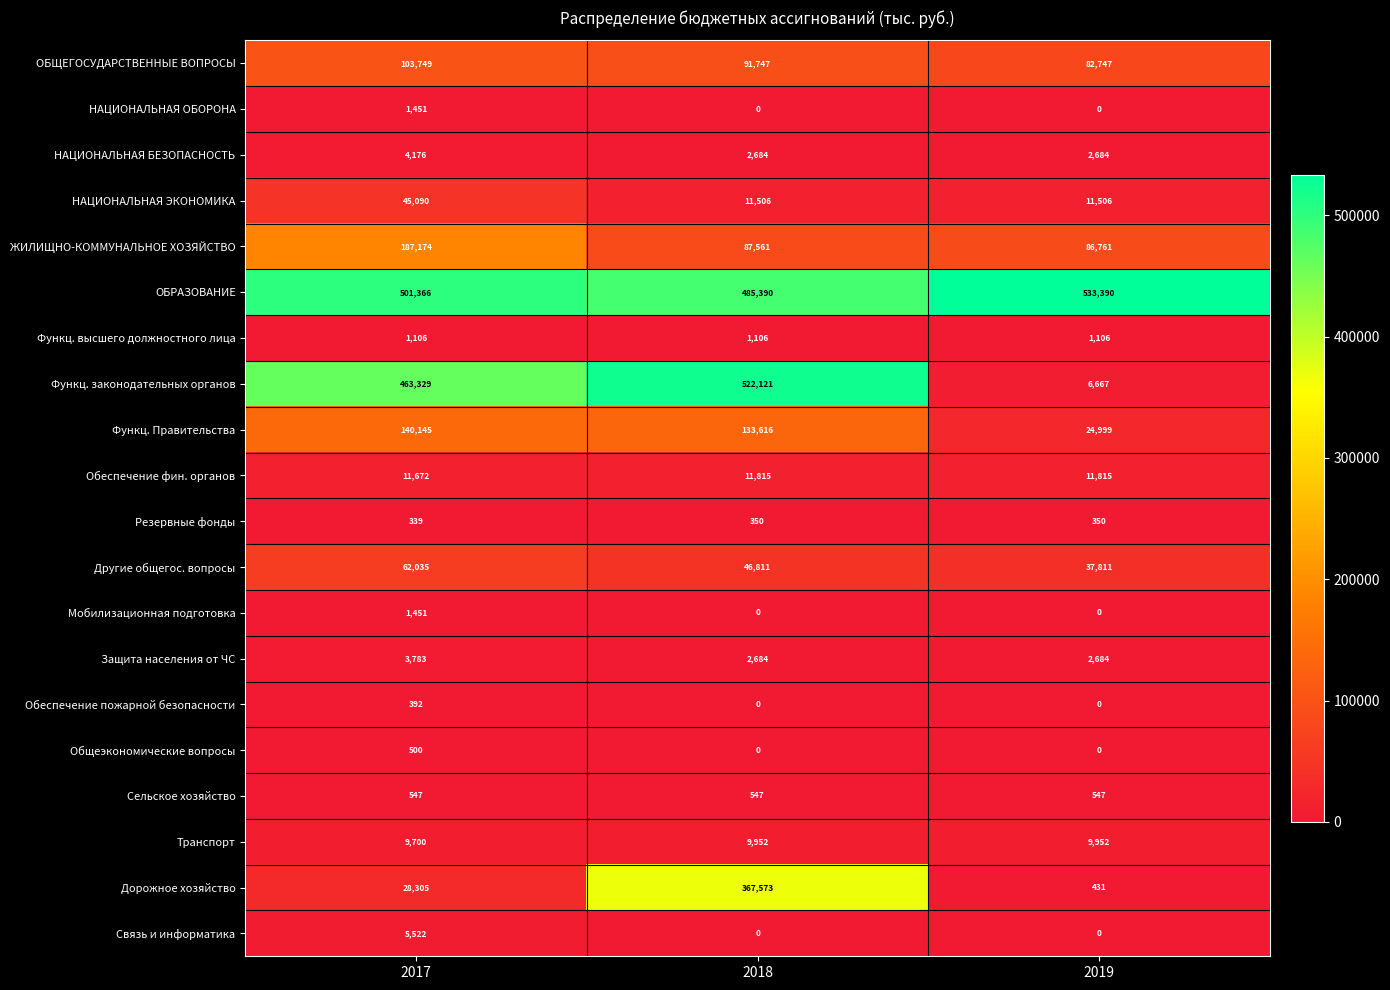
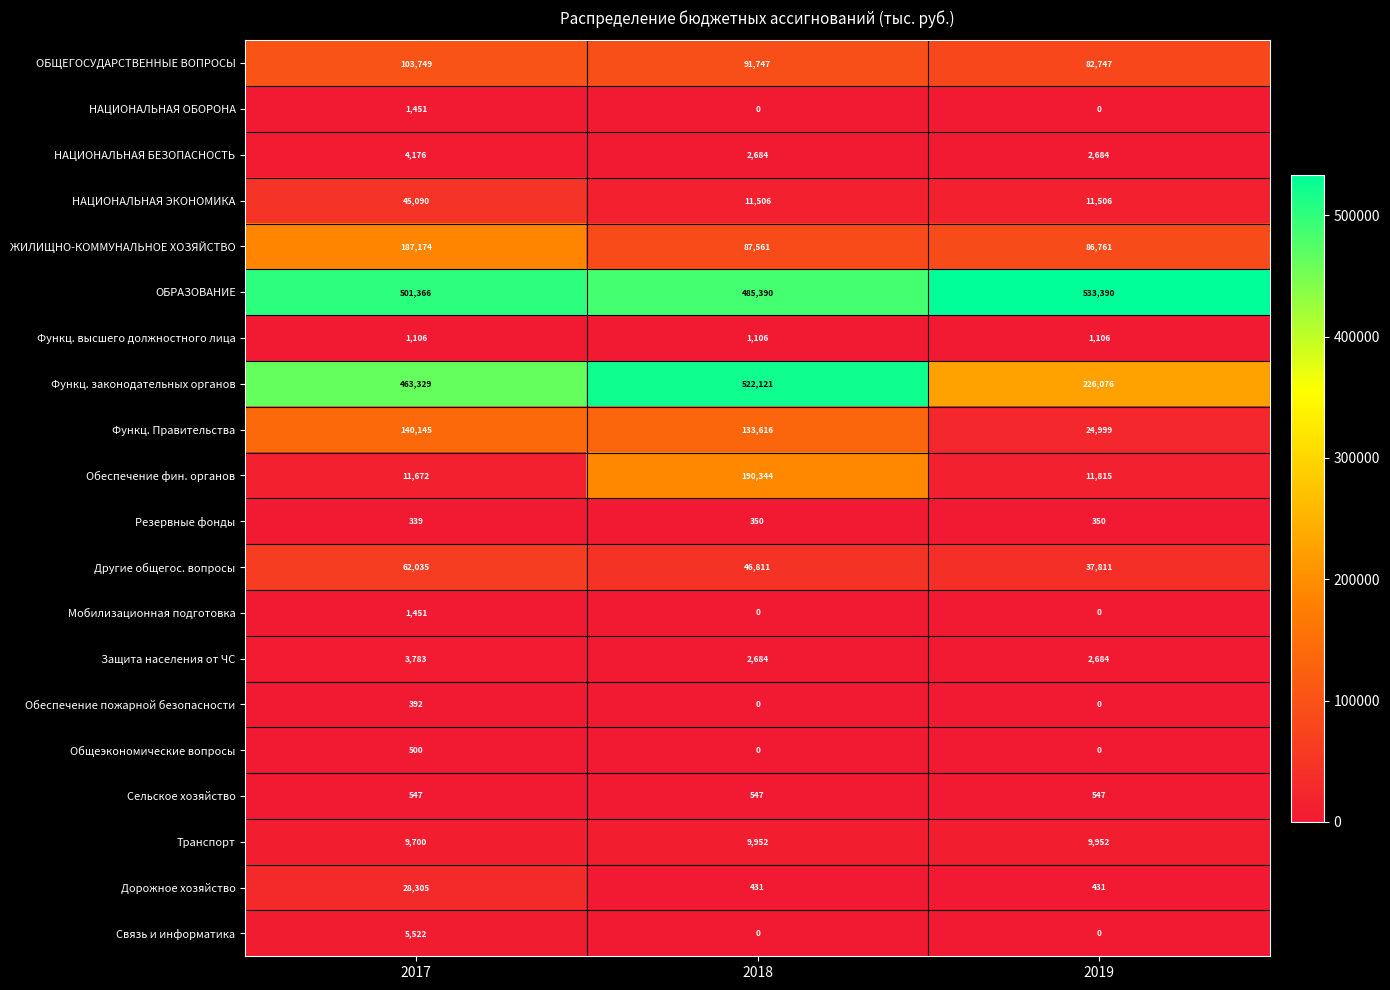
Функц. законодательных органов, 2019: 6,667 -> 226,076
Обеспечение фин. органов, 2018: 11,815 -> 190,344
Дорожное хозяйство, 2018: 367,573 -> 431
